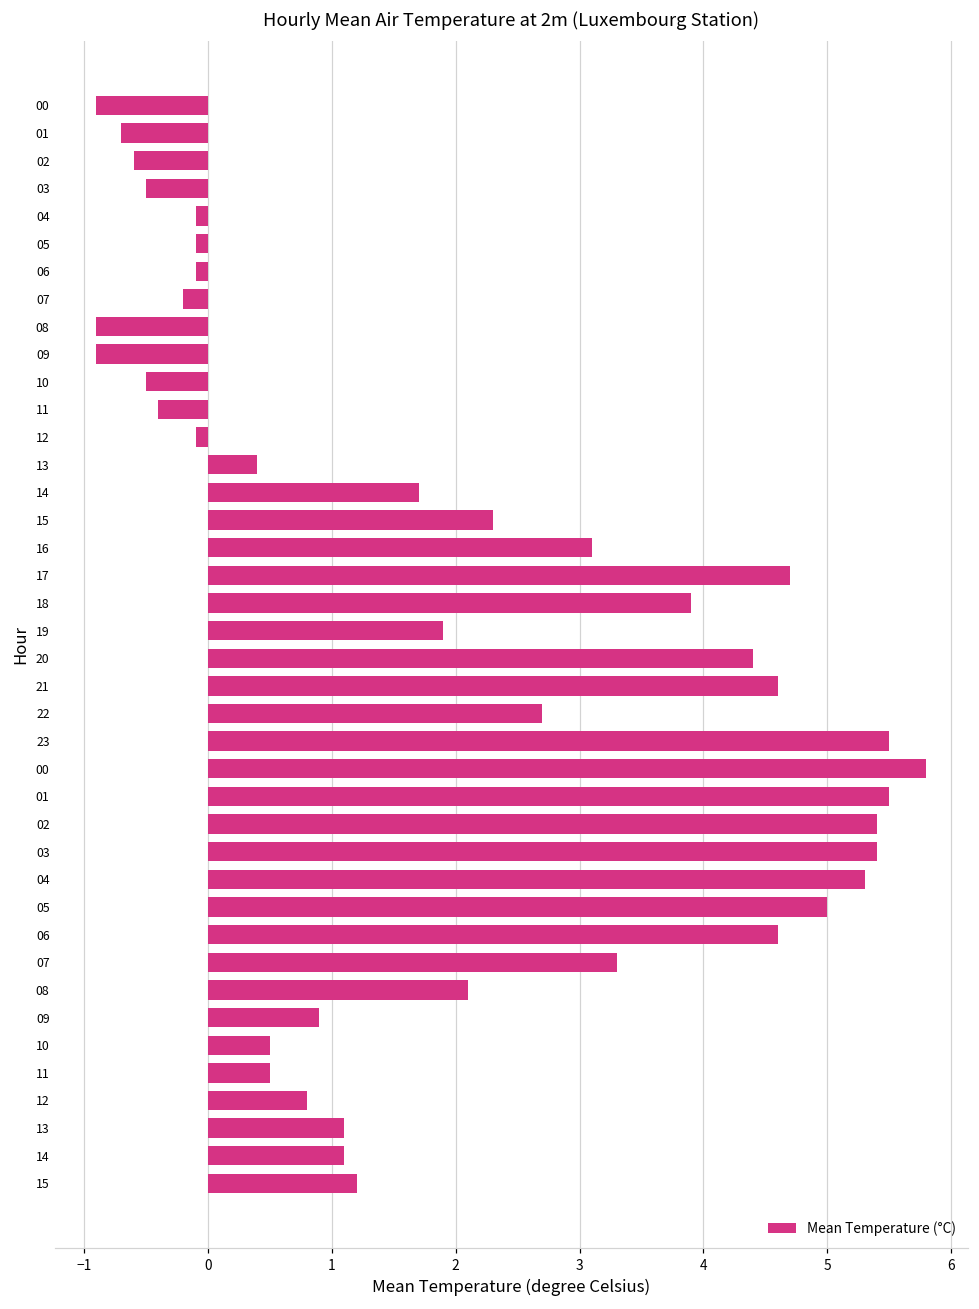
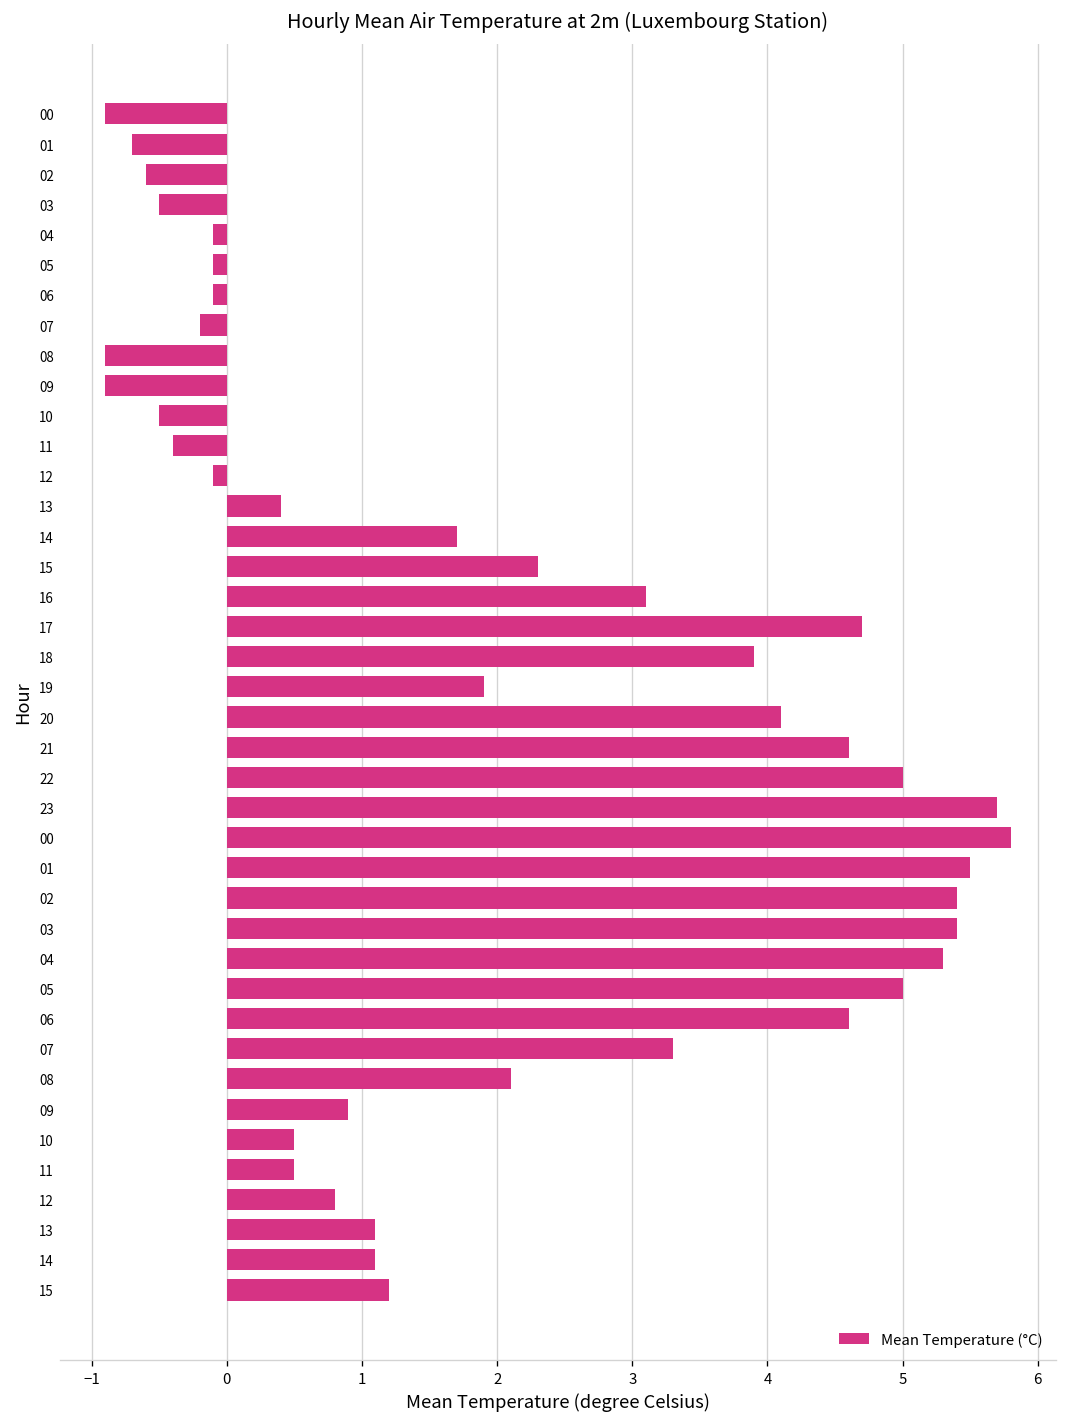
20: 4.4 -> 4.1
22: 2.7 -> 5.0
23: 5.5 -> 5.7
